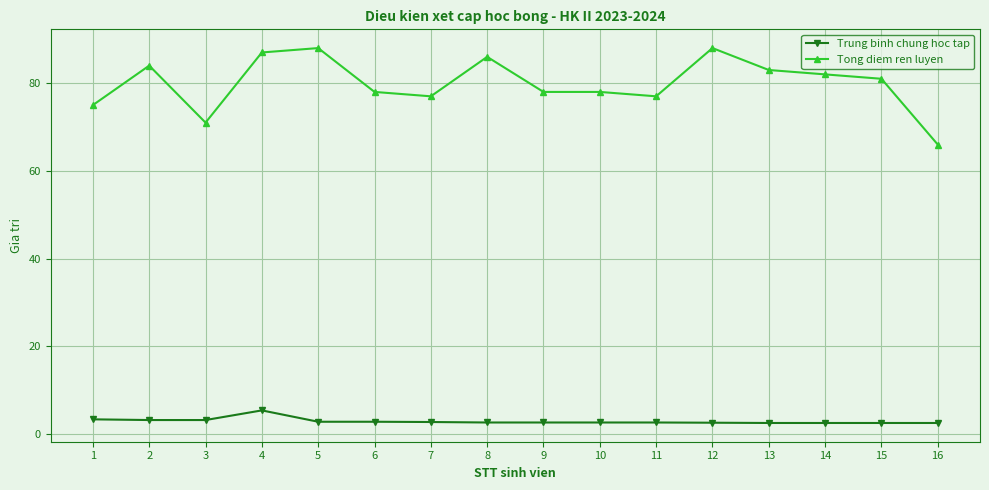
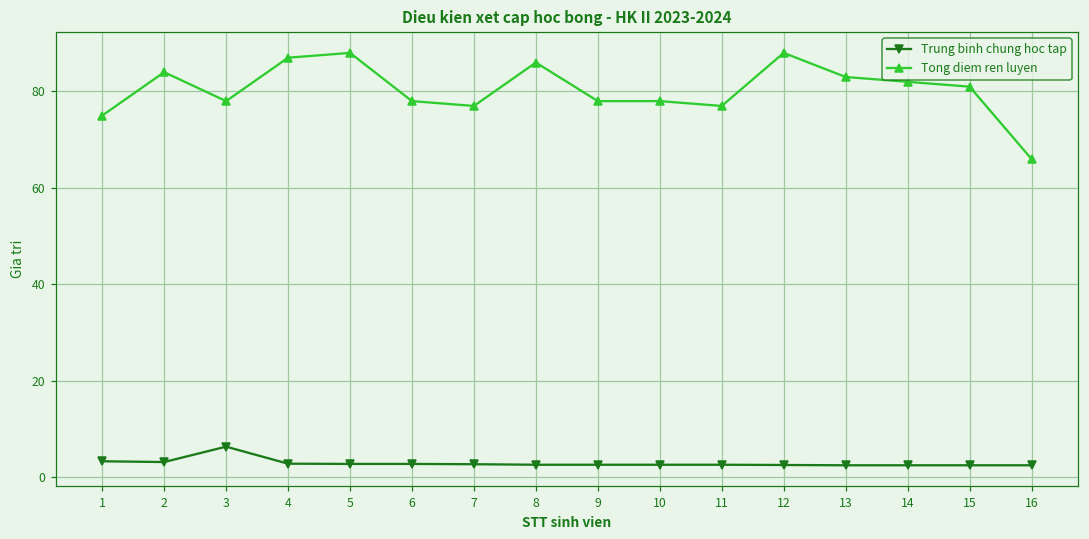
Trung binh chung hoc tap, 3: 3 -> 6
Tong diem ren luyen, 3: 71 -> 78
Trung binh chung hoc tap, 4: 5 -> 3
